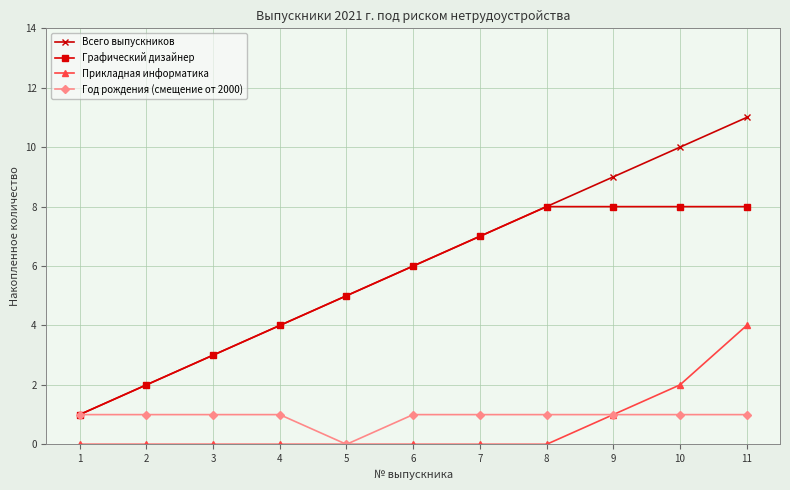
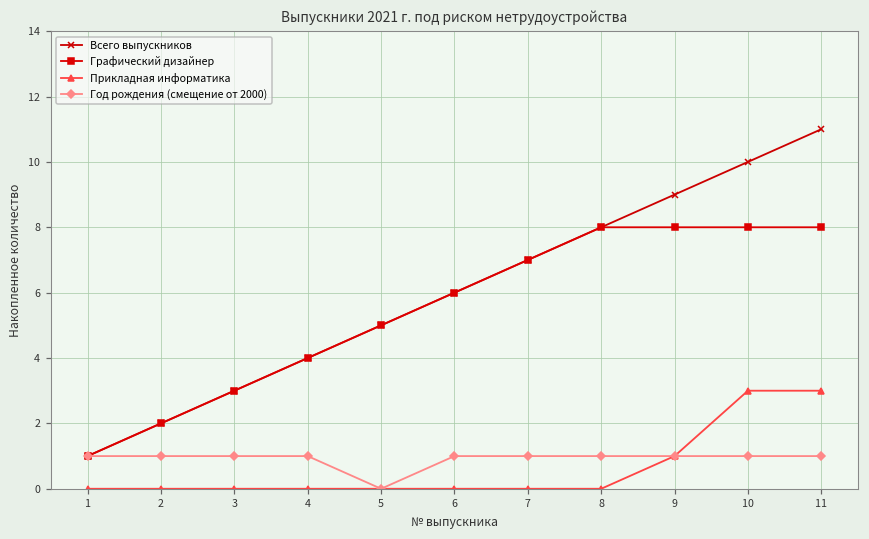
Прикладная информатика, 10: 2 -> 3
Прикладная информатика, 11: 4 -> 3
